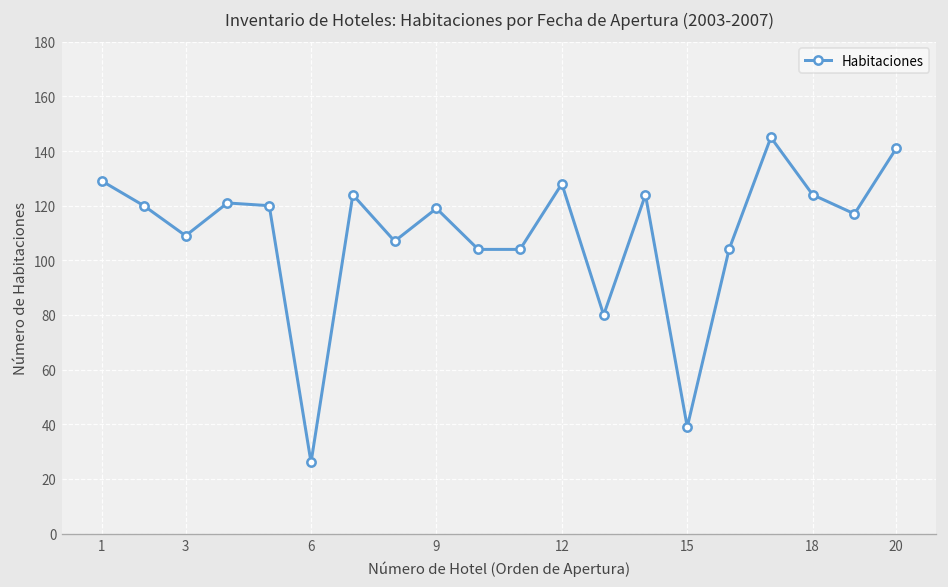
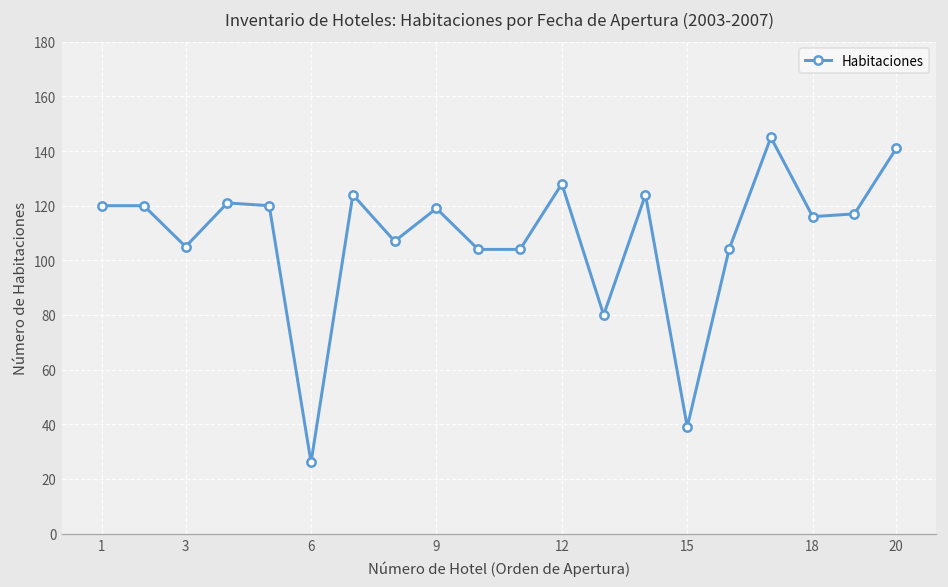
1: 129 -> 120
3: 109 -> 105
18: 124 -> 116
